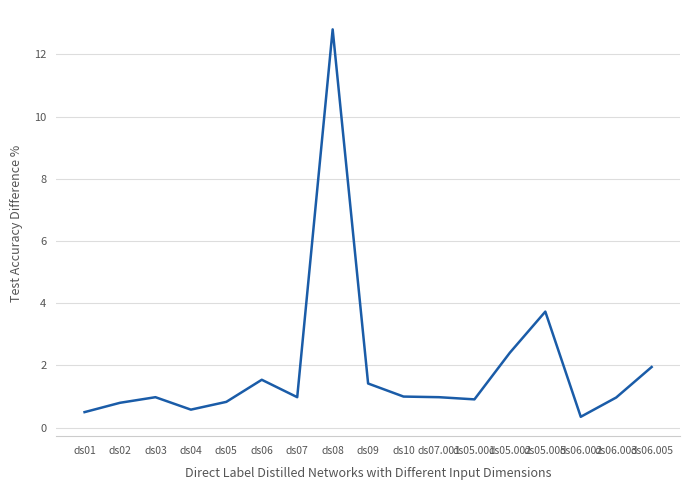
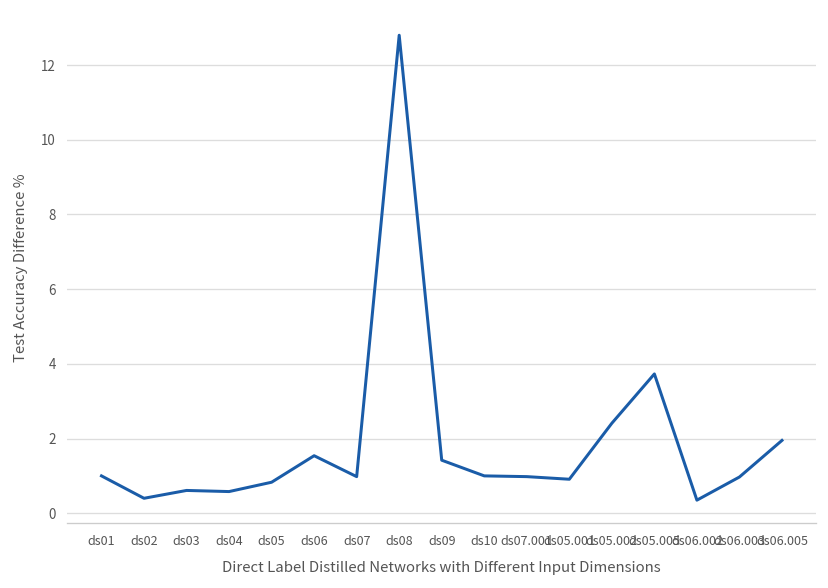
ds01: 0.5 -> 1.0
ds02: 0.8 -> 0.4
ds03: 1.0 -> 0.6
